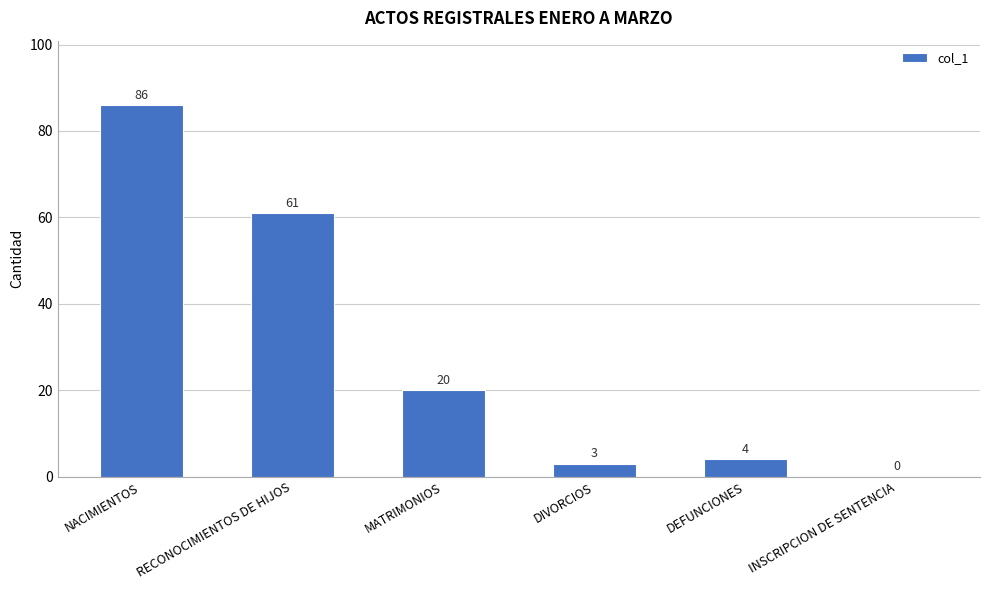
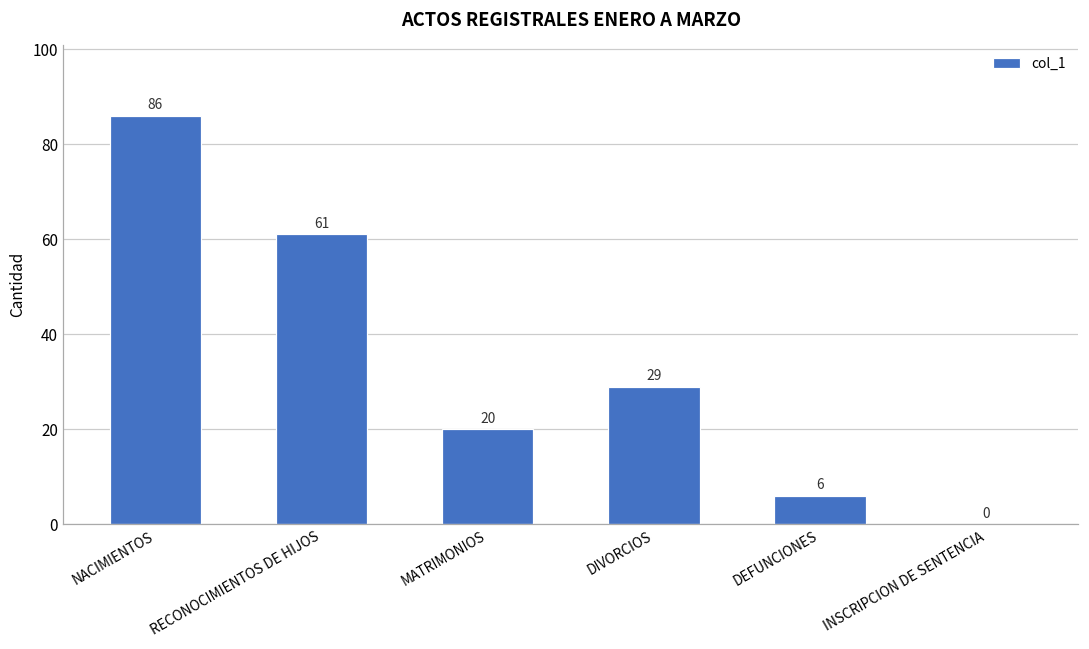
DIVORCIOS: 3 -> 29
DEFUNCIONES: 4 -> 6
